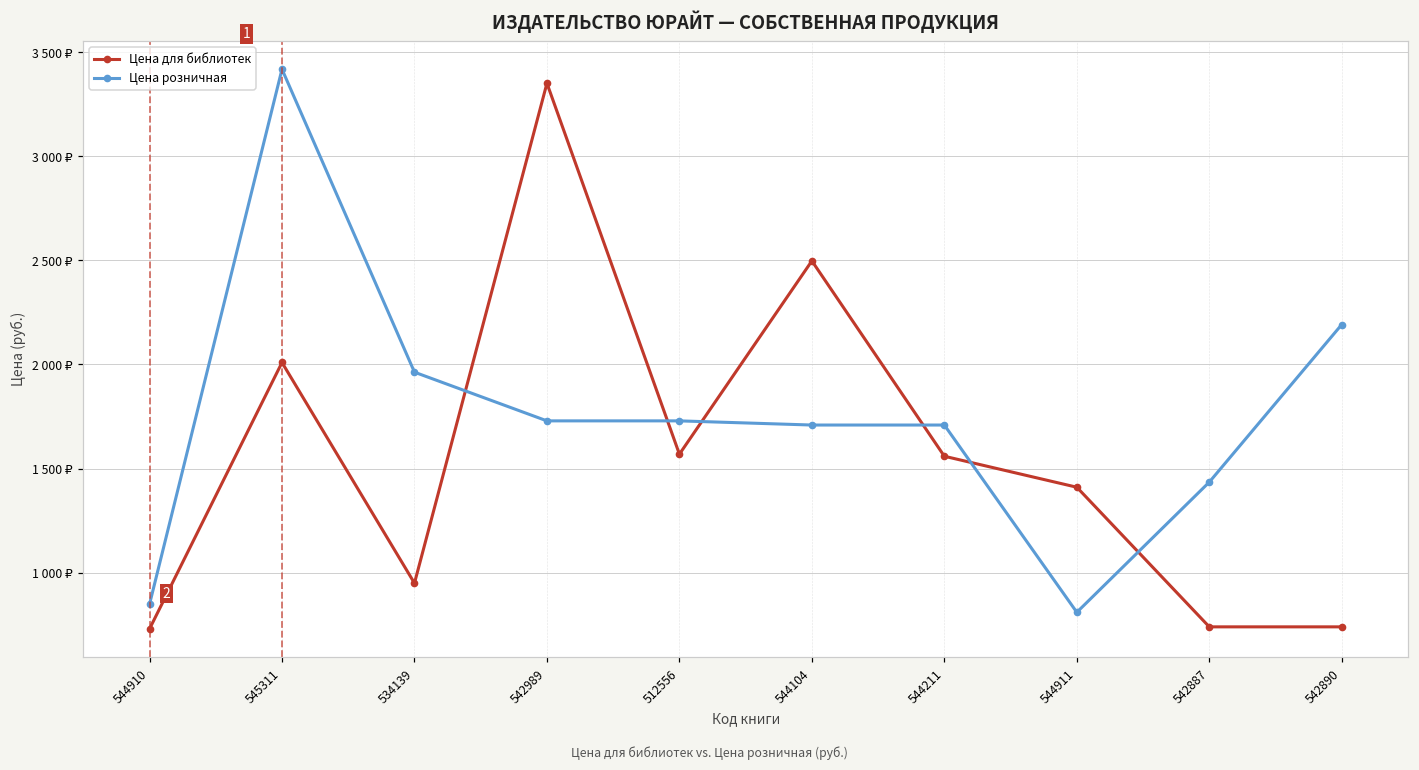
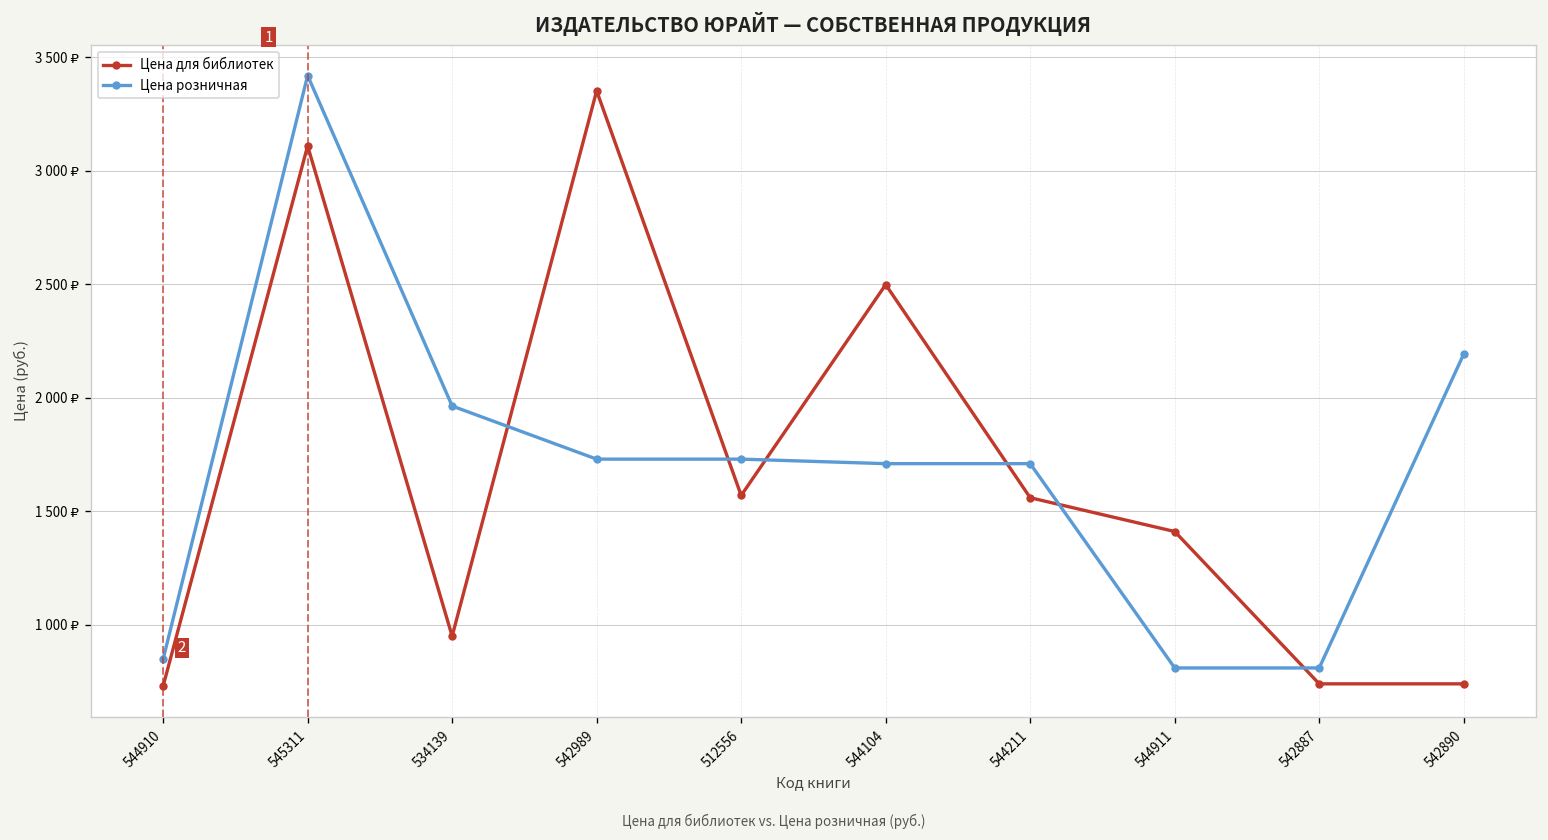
Цена для библиотек, 545311: 2010 ₽ -> 3110 ₽
Цена розничная, 542887: 1430 ₽ -> 810 ₽
